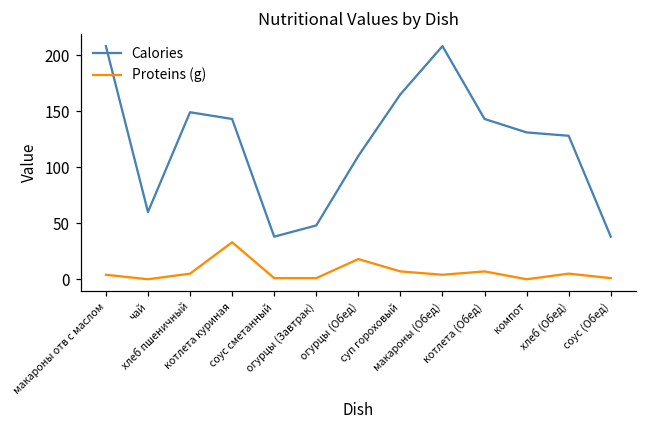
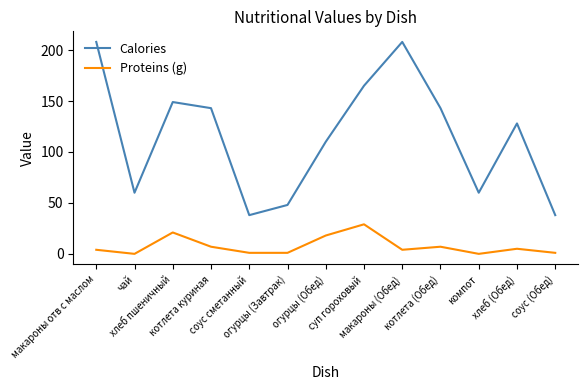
Proteins (g), хлеб пшеничный: 5 -> 21
Proteins (g), котлета куриная: 33 -> 7
Proteins (g), суп гороховый: 7 -> 29
Calories, компот: 131 -> 60
